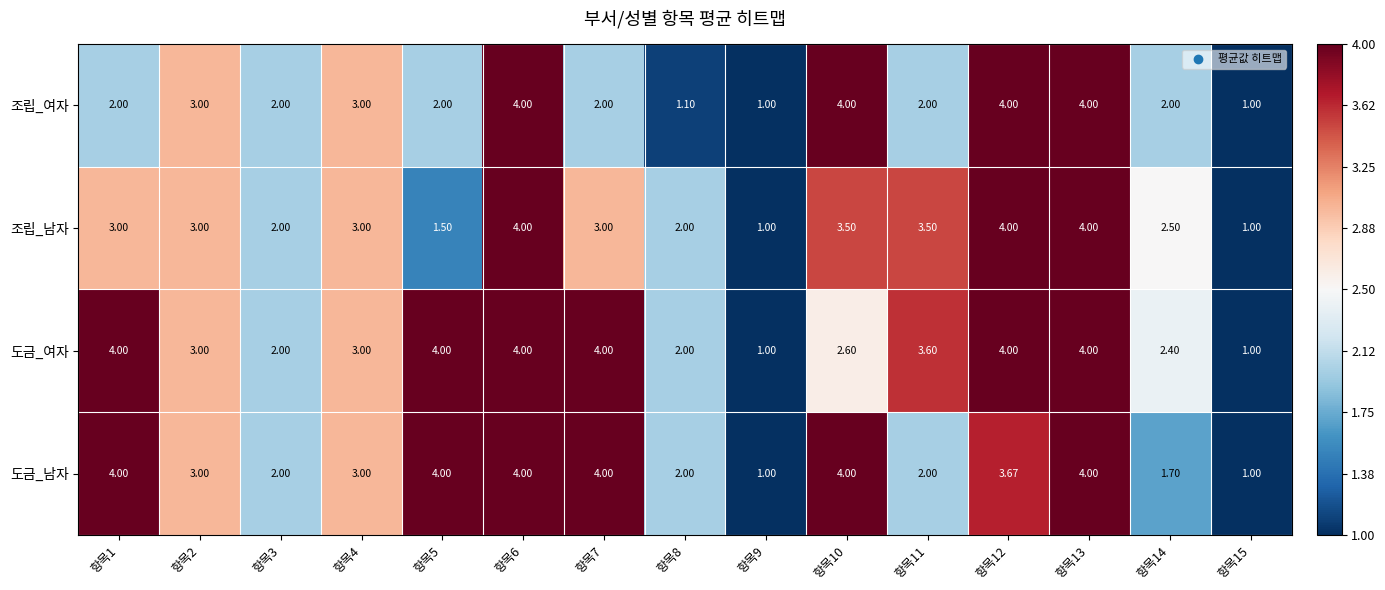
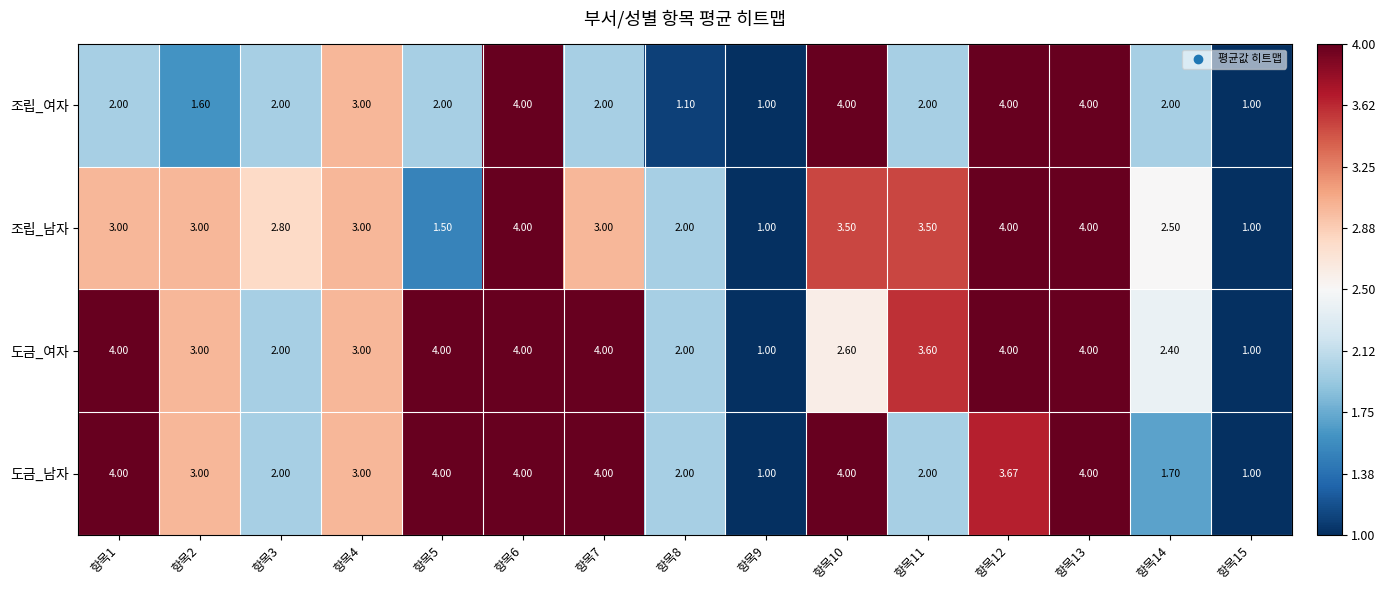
조립_여자, 항목2: 3.00 -> 1.60
조립_남자, 항목3: 2.00 -> 2.80
